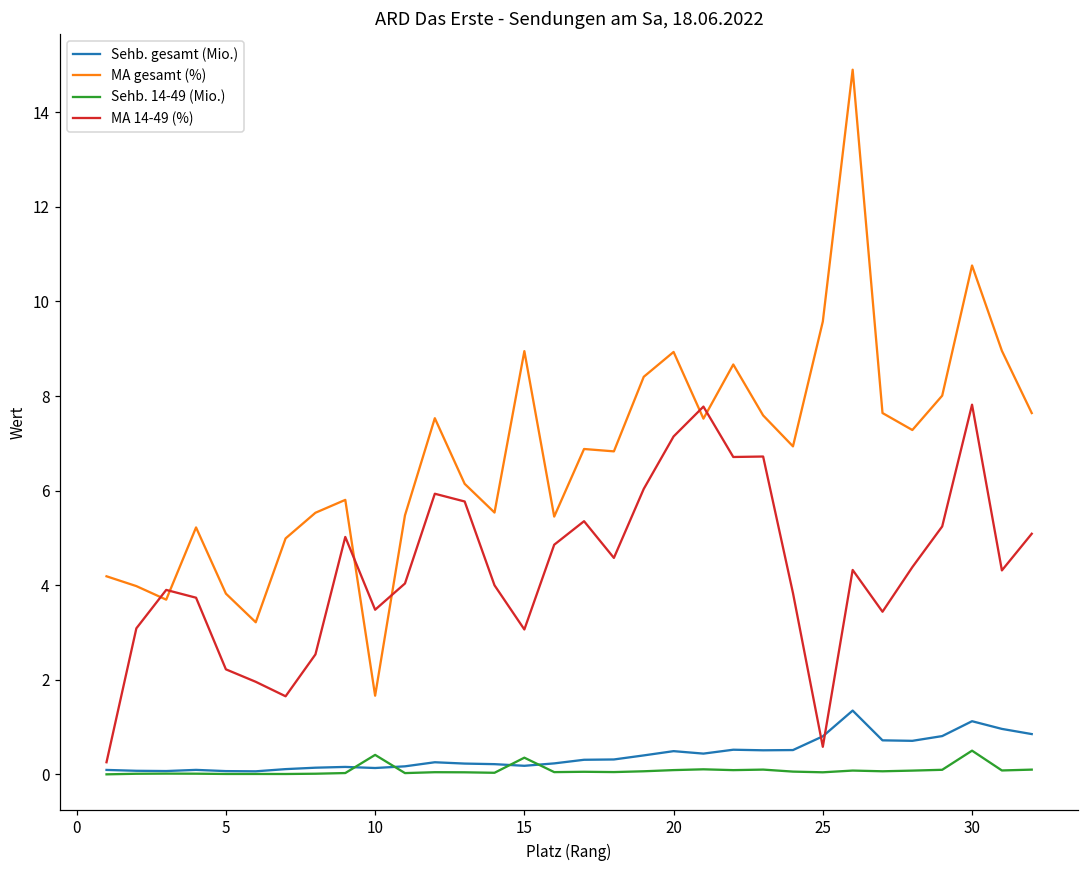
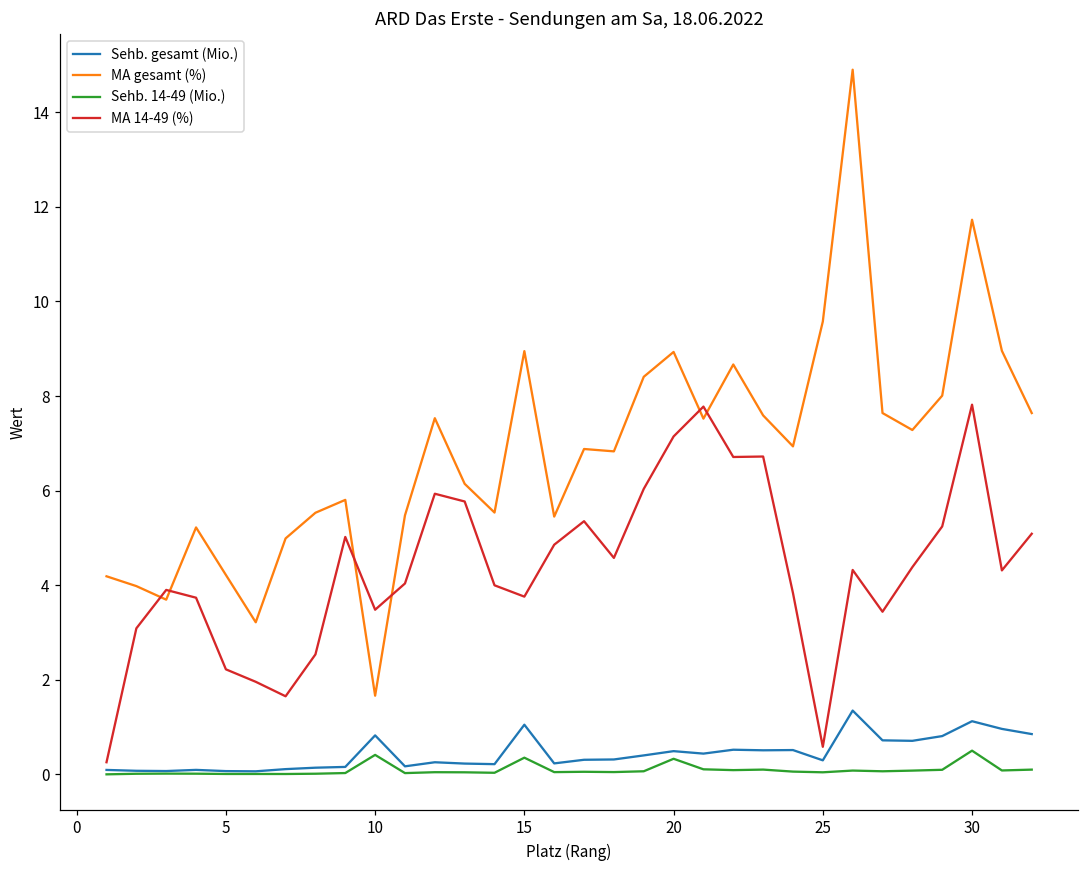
MA gesamt (%), 5: 3.8 -> 4.2
Sehb. gesamt (Mio.), 10: 0.1 -> 0.8
Sehb. gesamt (Mio.), 15: 0.2 -> 1.1
MA 14-49 (%), 15: 3.1 -> 3.8
Sehb. 14-49 (Mio.), 20: 0.1 -> 0.3
Sehb. gesamt (Mio.), 25: 0.8 -> 0.3
MA gesamt (%), 30: 10.8 -> 11.7
